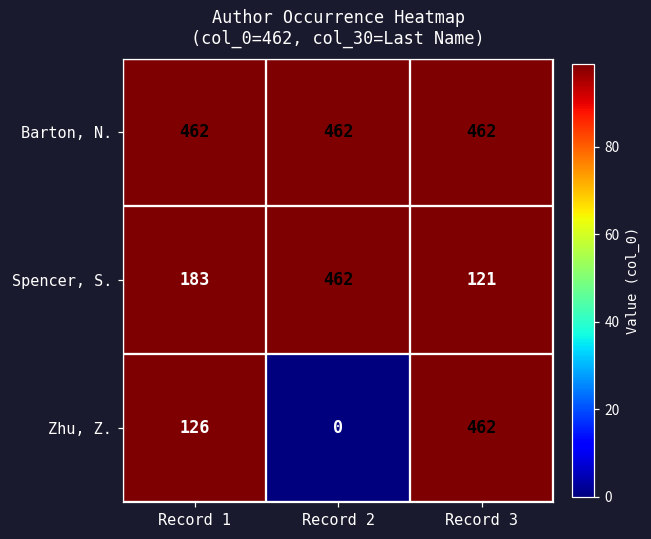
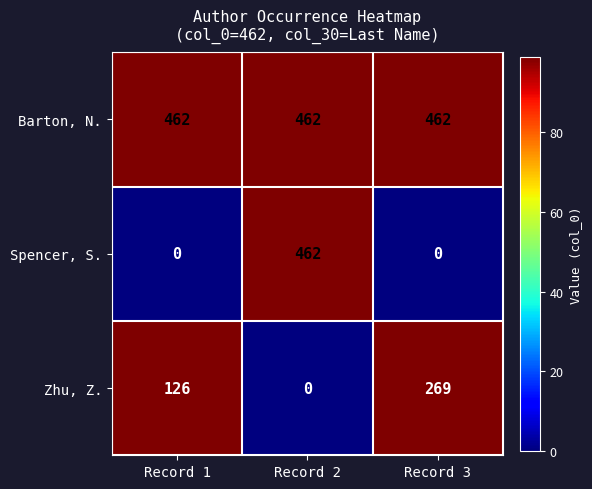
Spencer, S., Record 1: 183 -> 0
Spencer, S., Record 3: 121 -> 0
Zhu, Z., Record 3: 462 -> 269
